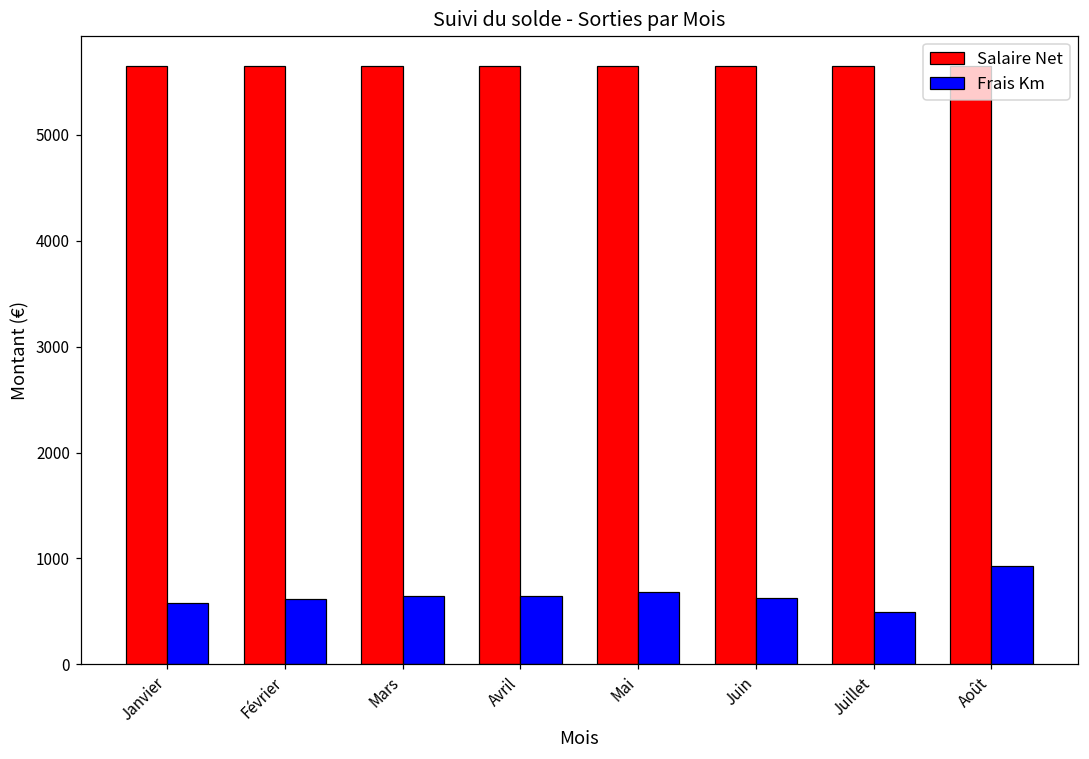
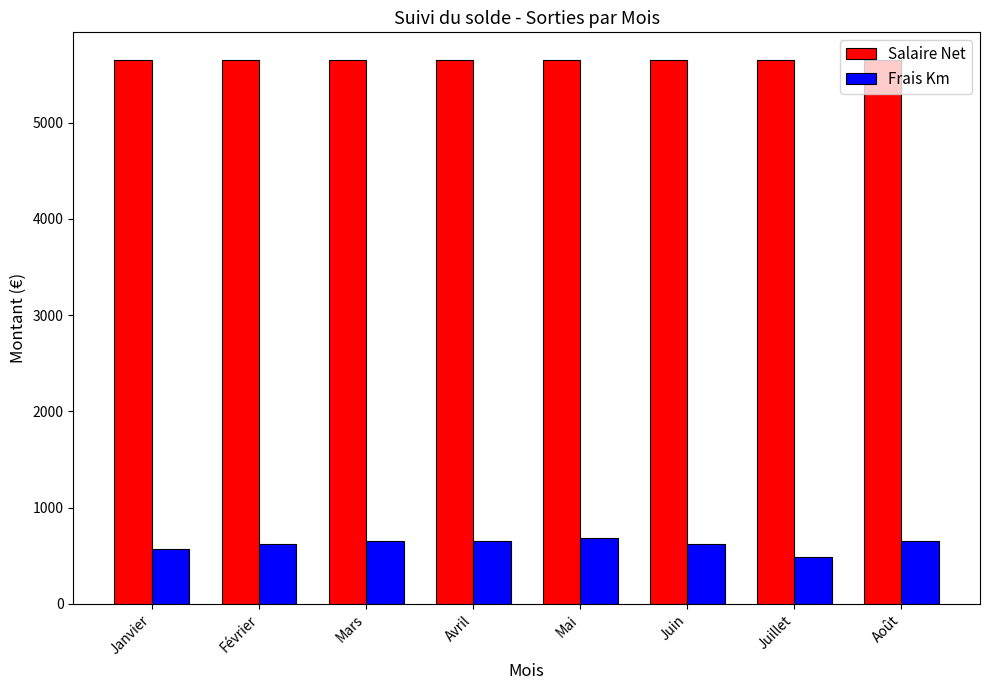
Frais Km, Août: 900 -> 600
